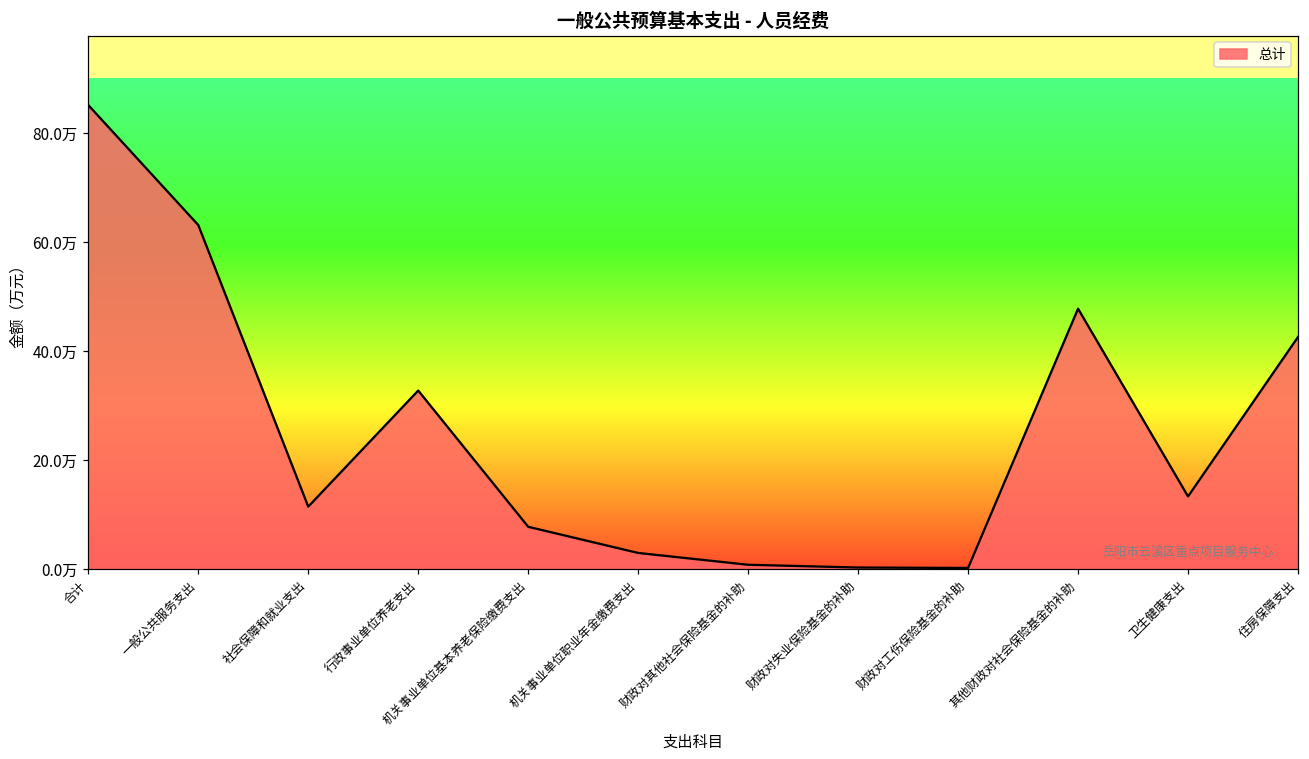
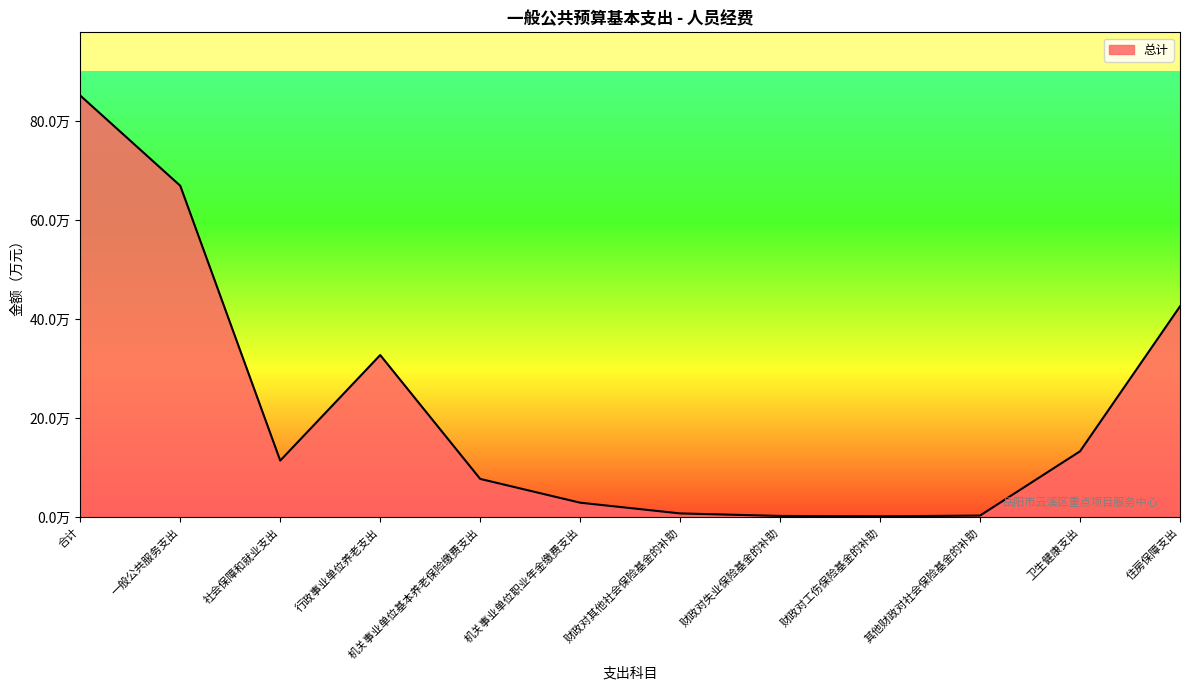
一般公共服务支出: 63万 -> 67万
其他财政对社会保险基金的补助: 48万 -> 0万
